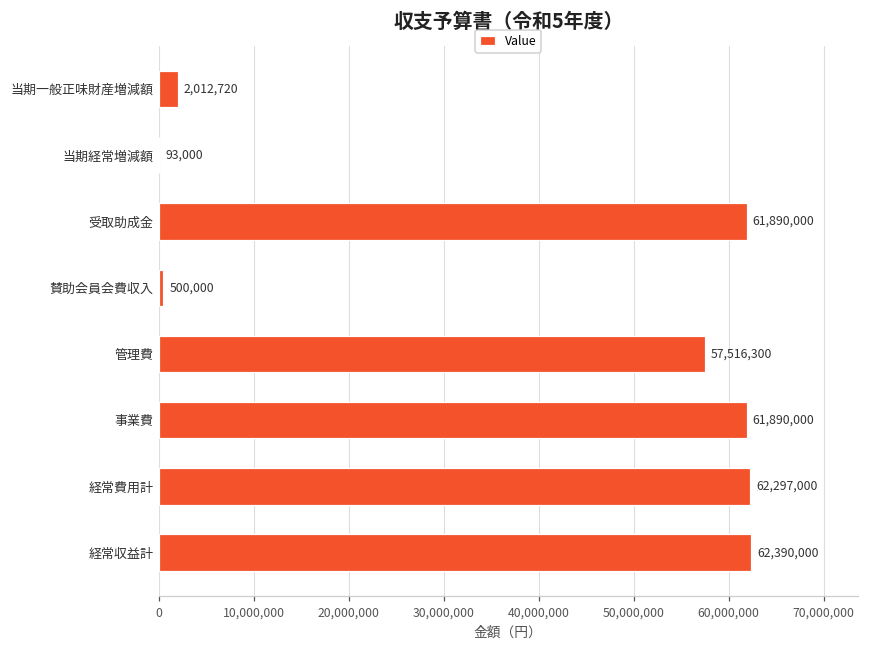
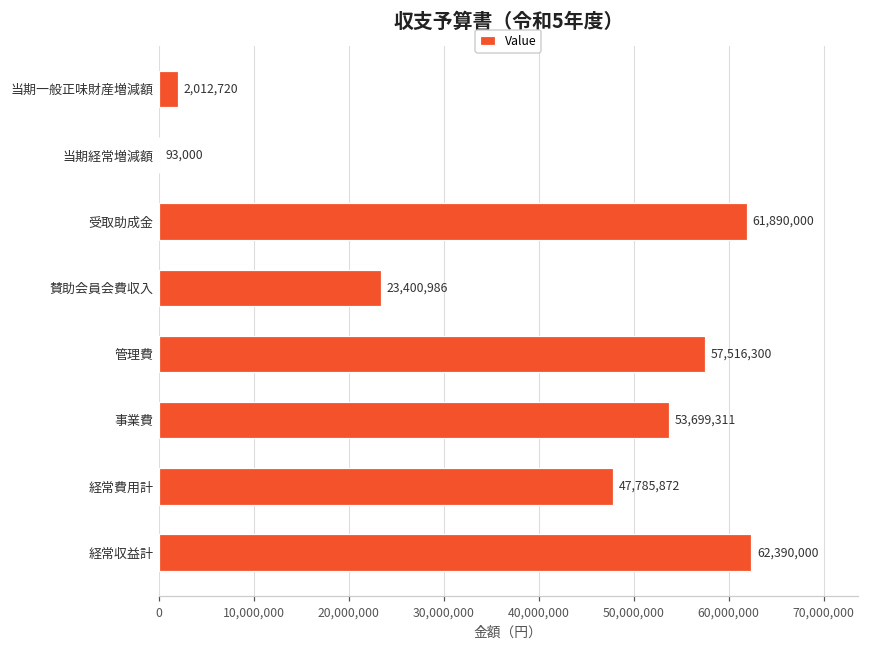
賛助会員会費収入: 500,000 -> 23,400,986
事業費: 61,890,000 -> 53,699,311
経常費用計: 62,297,000 -> 47,785,872
